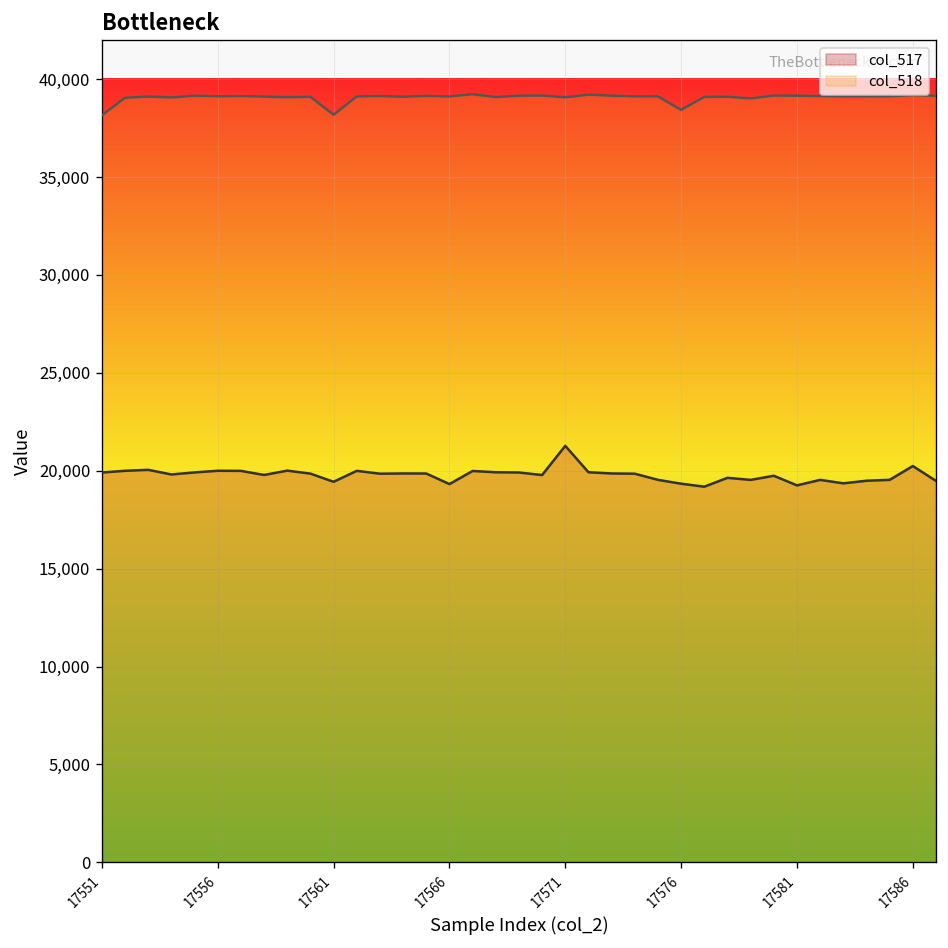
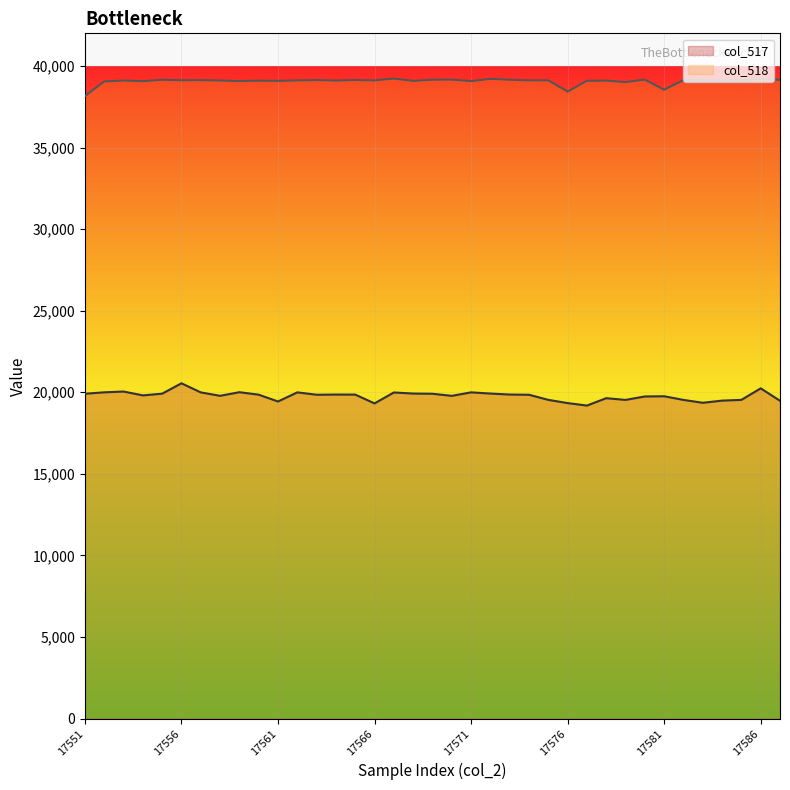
col_517, 17556: 20,000 -> 20,600
col_518, 17561: 38,200 -> 39,100
col_517, 17571: 21,300 -> 20,000
col_517, 17581: 19,300 -> 19,800
col_518, 17581: 39,200 -> 38,500
